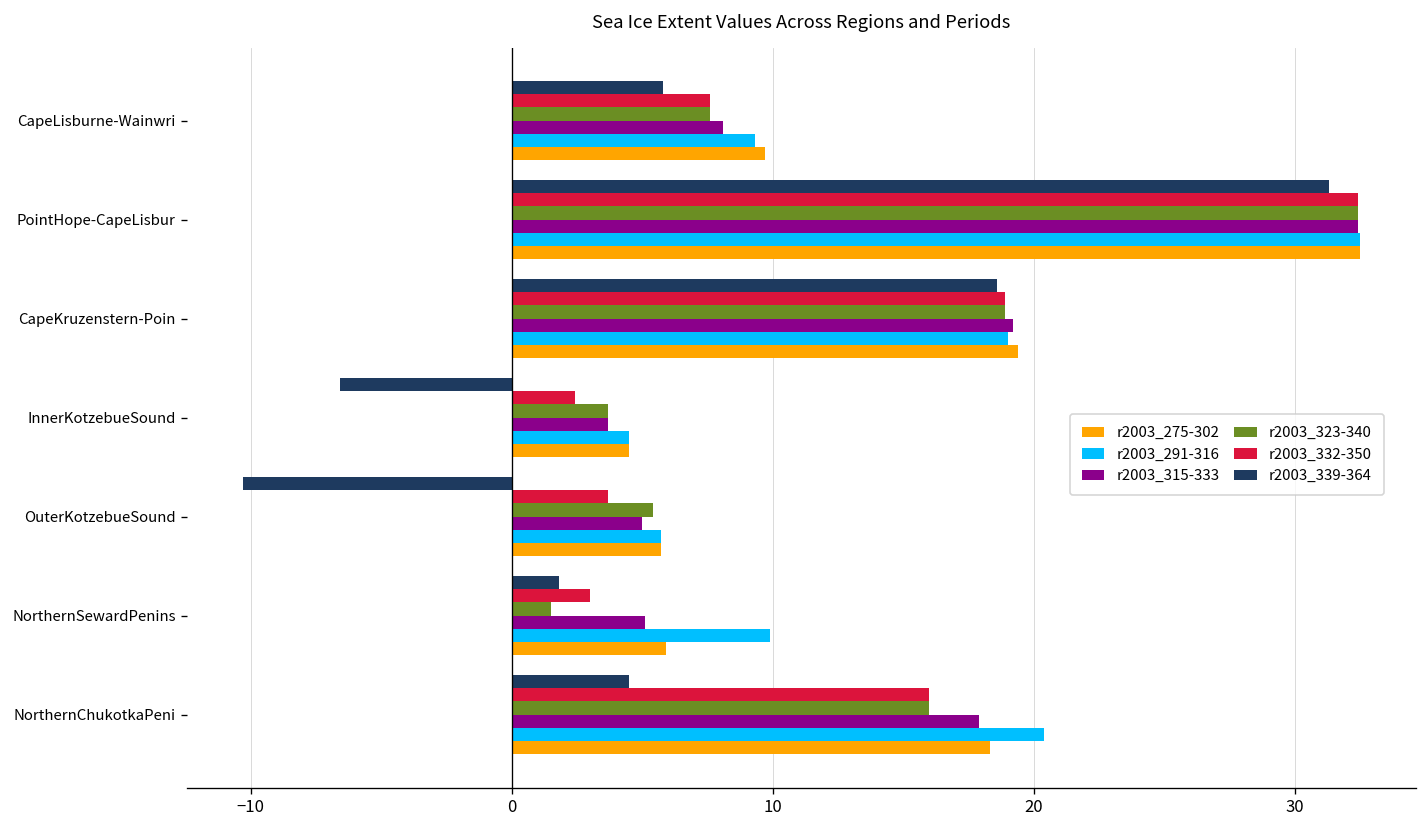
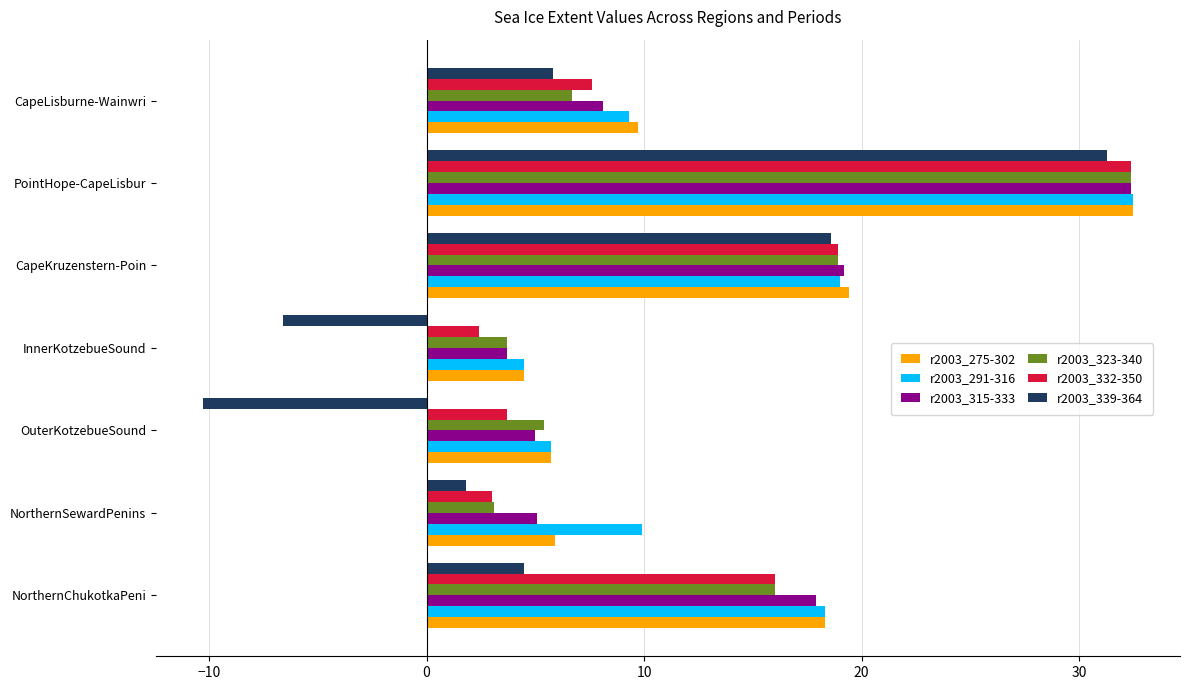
r2003_323-340, CapeLisburne-Wainwri: 7.6 -> 6.7
r2003_323-340, NorthernSewardPenins: 1.5 -> 3.1
r2003_291-316, NorthernChukotkaPeni: 20.4 -> 18.3
